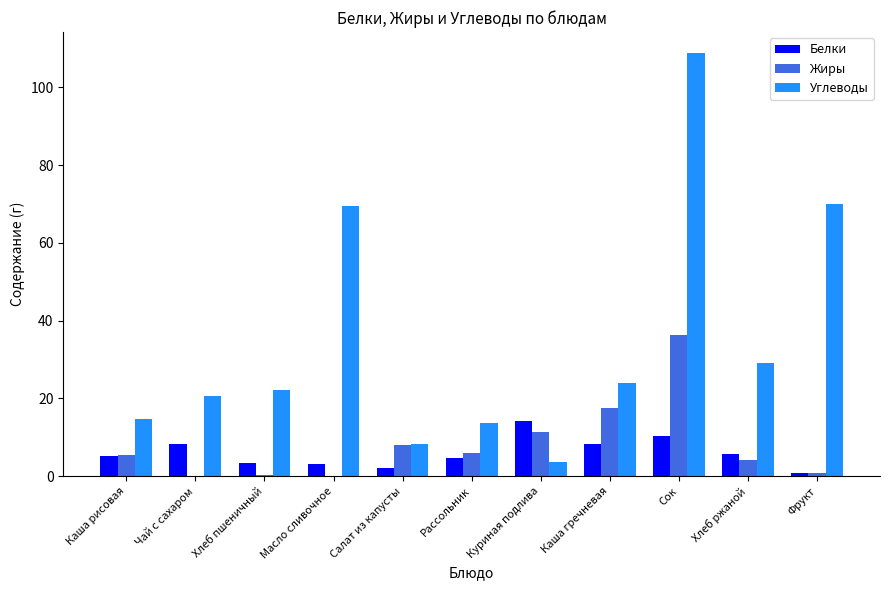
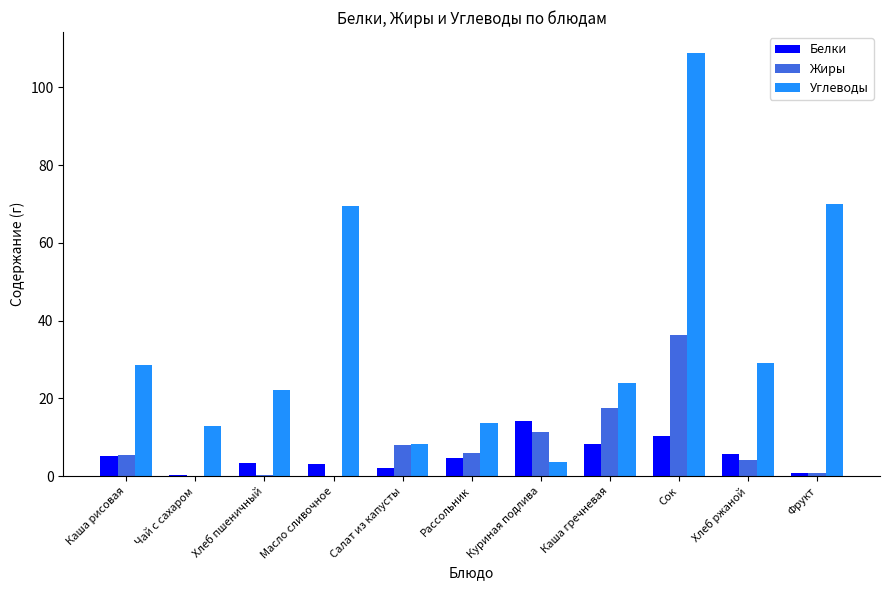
Углеводы, Каша рисовая: 15 -> 29
Белки, Чай с сахаром: 8 -> 0
Углеводы, Чай с сахаром: 21 -> 13
